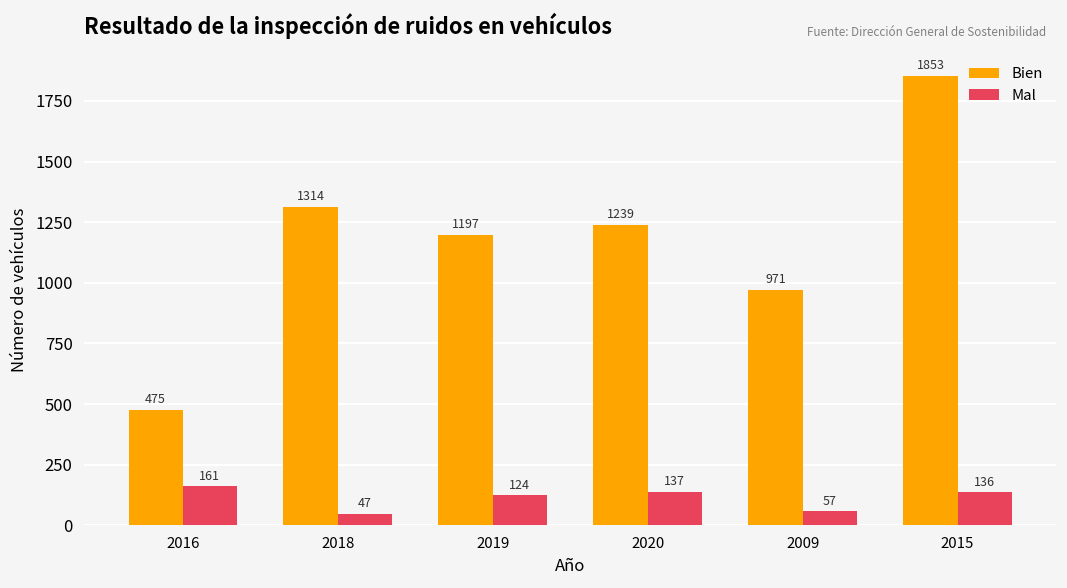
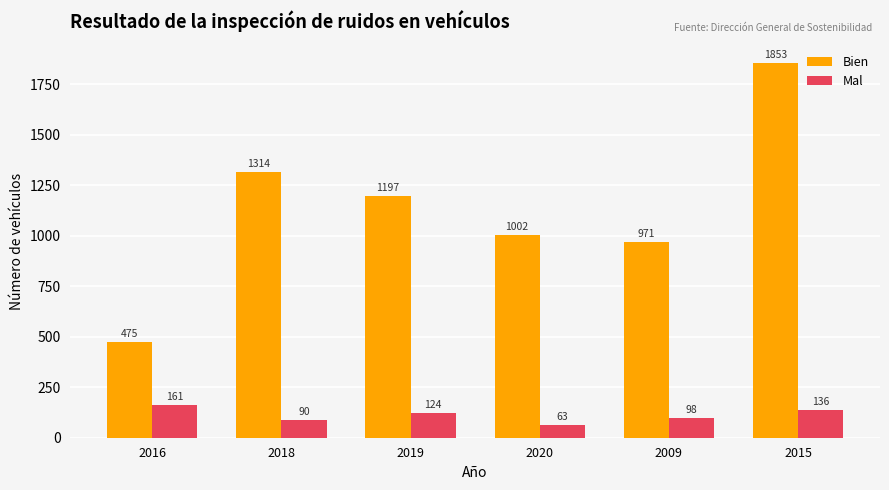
Mal, 2018: 47 -> 90
Bien, 2020: 1239 -> 1002
Mal, 2020: 137 -> 63
Mal, 2009: 57 -> 98
